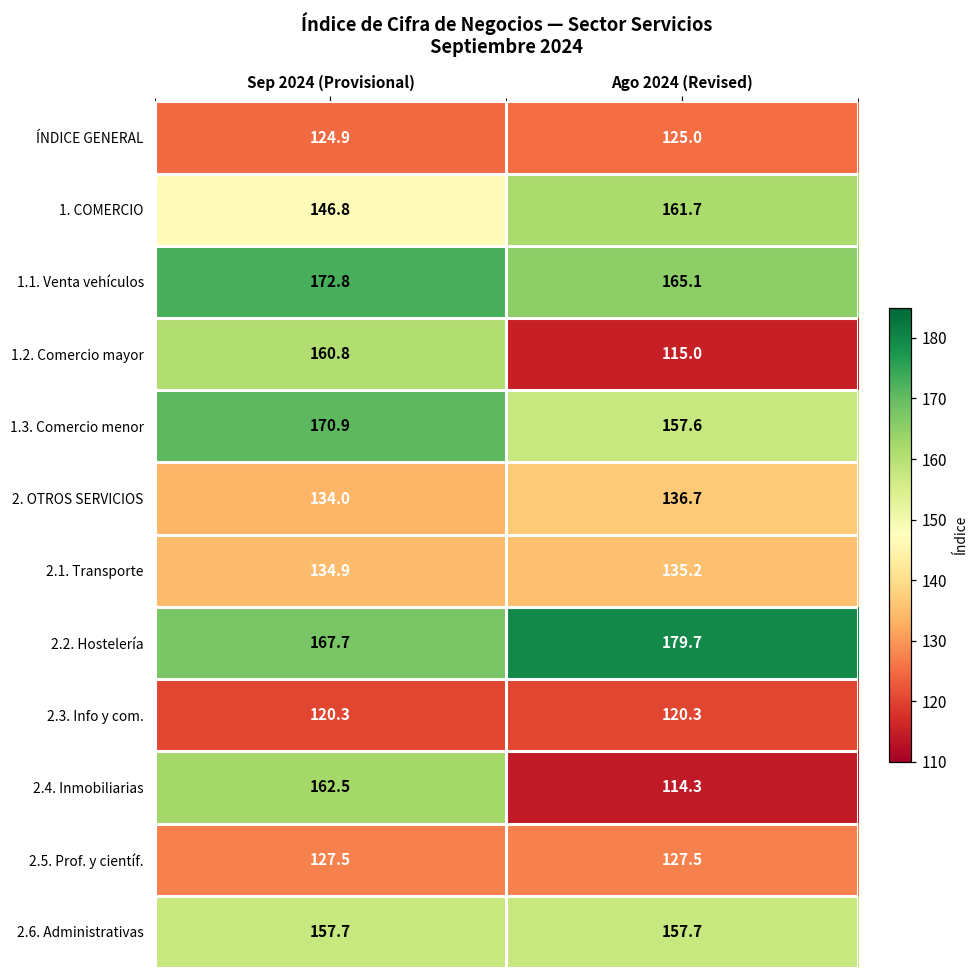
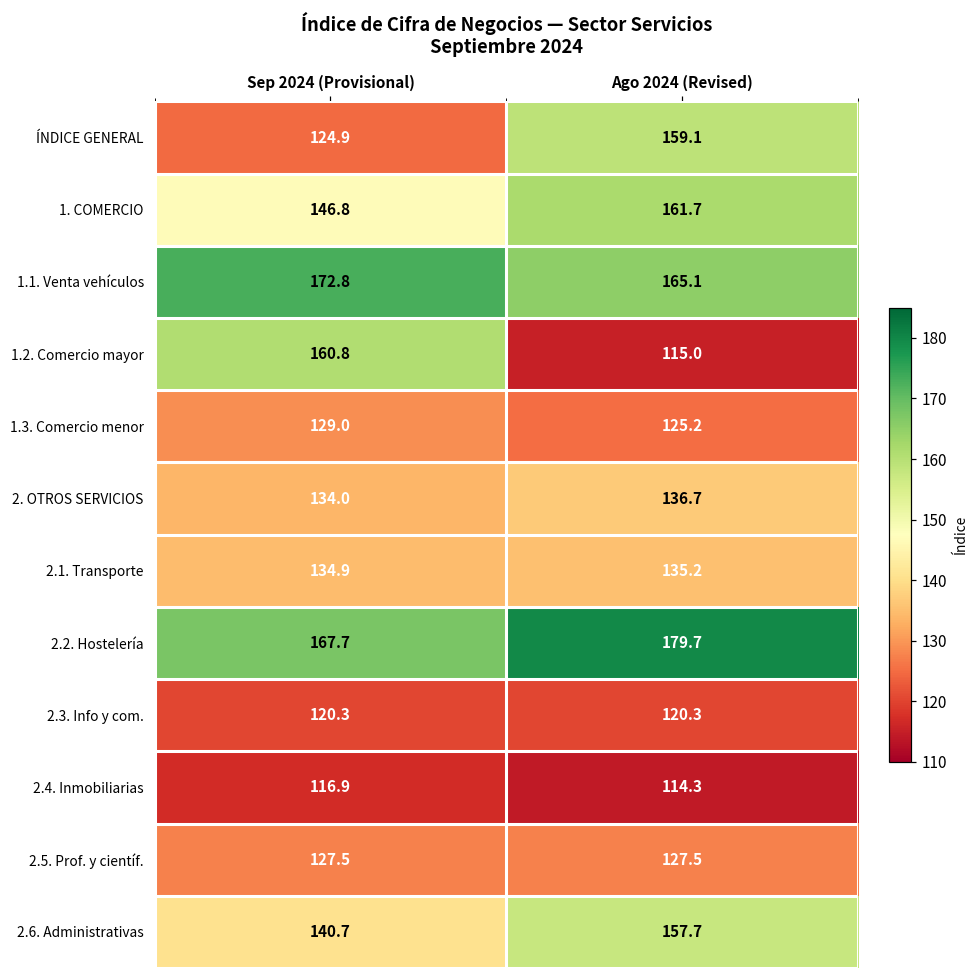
ÍNDICE GENERAL, Ago 2024 (Revised): 125.0 -> 159.1
1.3. Comercio menor, Sep 2024 (Provisional): 170.9 -> 129.0
1.3. Comercio menor, Ago 2024 (Revised): 157.6 -> 125.2
2.4. Inmobiliarias, Sep 2024 (Provisional): 162.5 -> 116.9
2.6. Administrativas, Sep 2024 (Provisional): 157.7 -> 140.7
